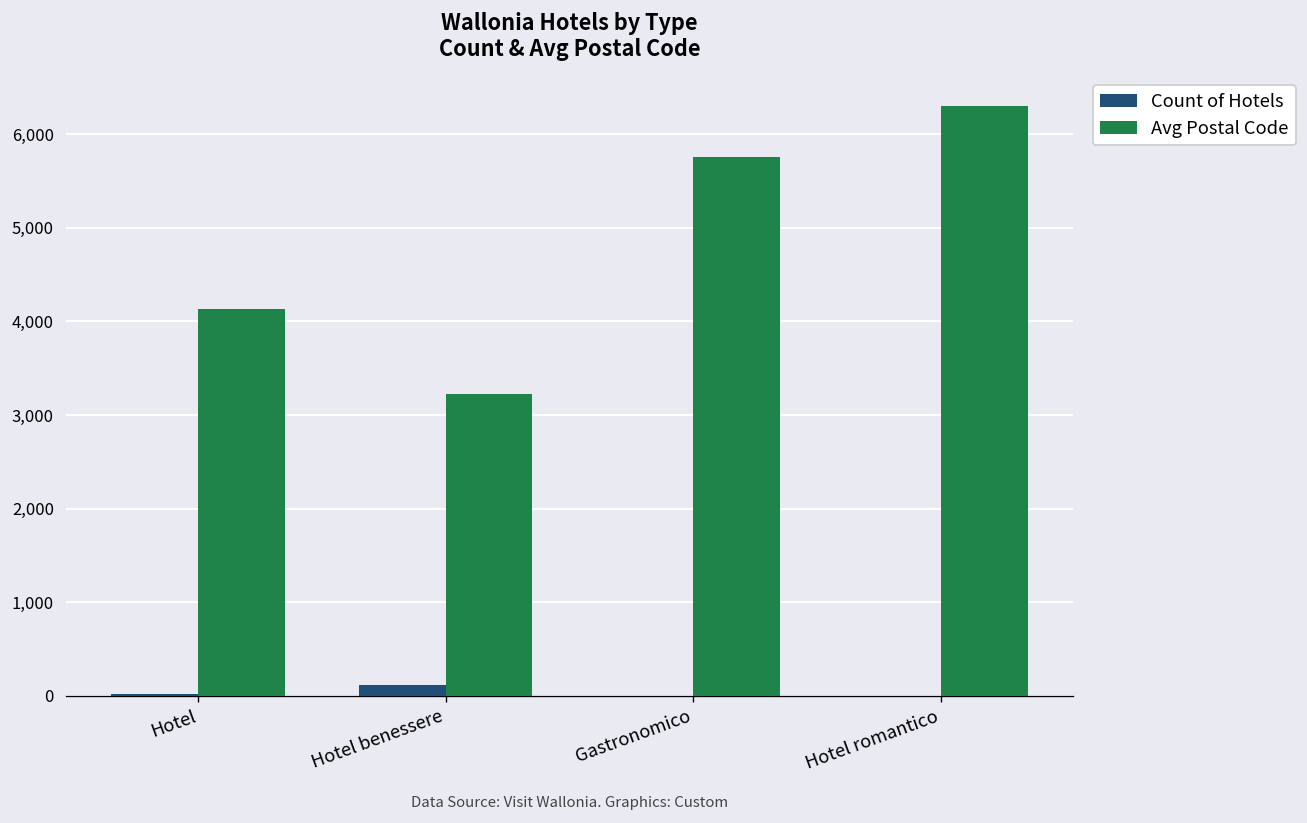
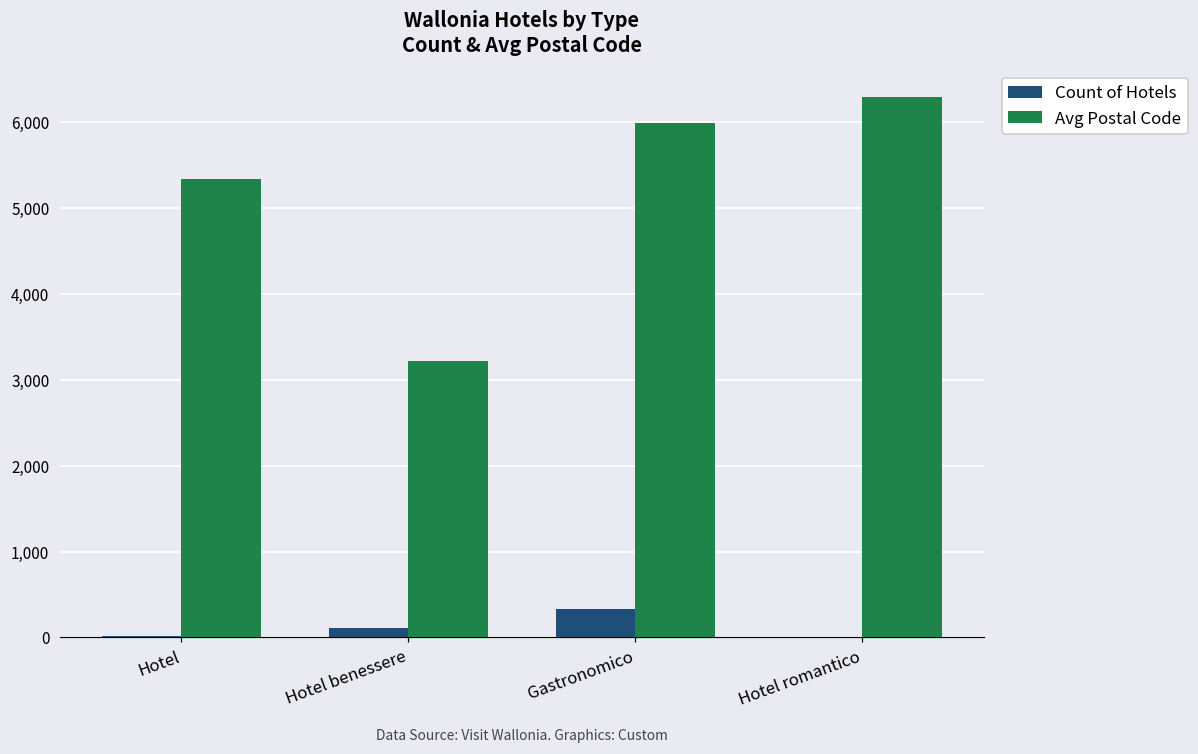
Avg Postal Code, Hotel: 4,100 -> 5,300
Count of Hotels, Gastronomico: 0 -> 300
Avg Postal Code, Gastronomico: 5,800 -> 6,000
